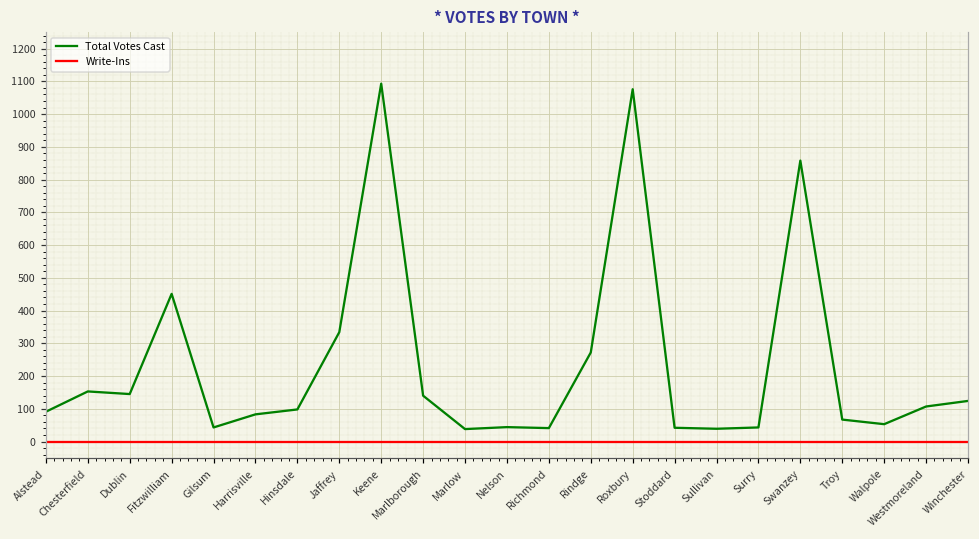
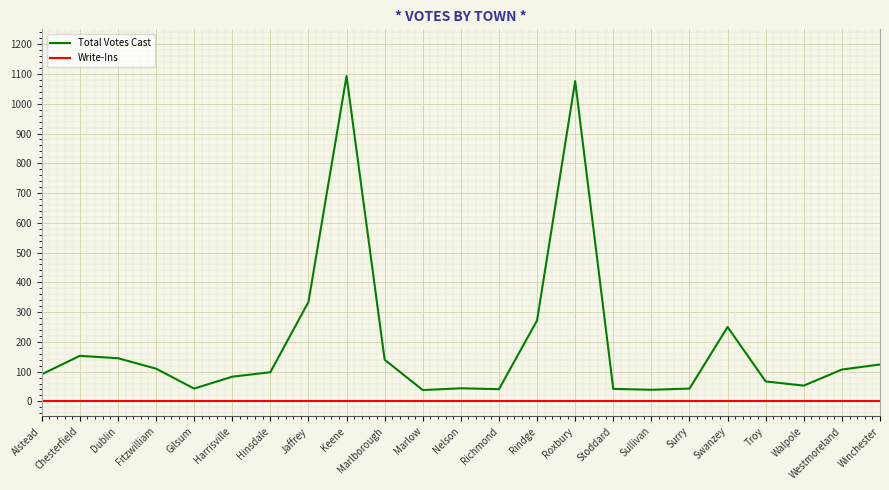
Total Votes Cast, Fitzwilliam: 450 -> 110
Total Votes Cast, Swanzey: 860 -> 250
